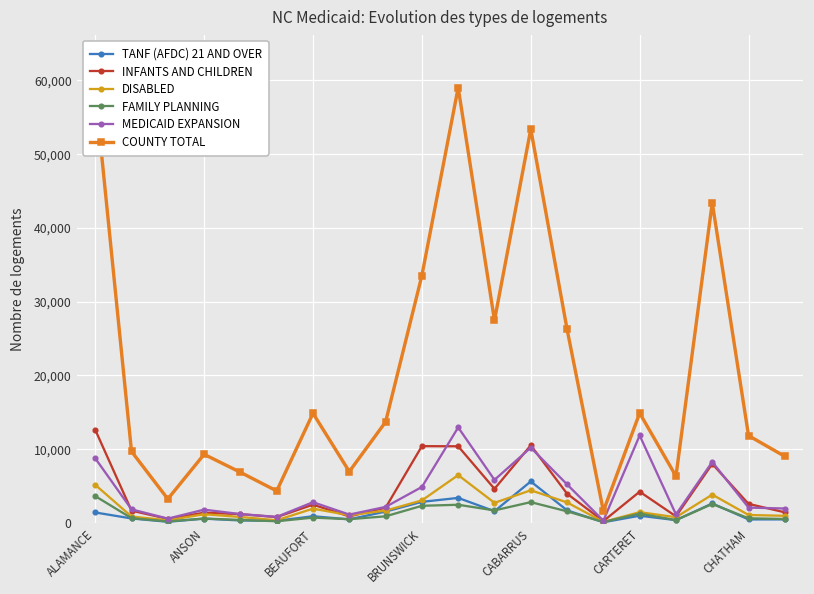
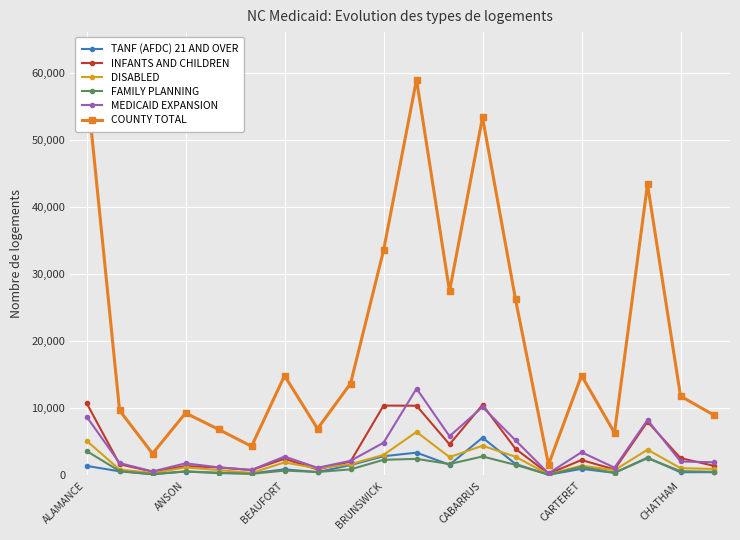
INFANTS AND CHILDREN, ALAMANCE: 13,000 -> 11,000
INFANTS AND CHILDREN, CARTERET: 4,000 -> 2,000
MEDICAID EXPANSION, CARTERET: 12,000 -> 3,000
